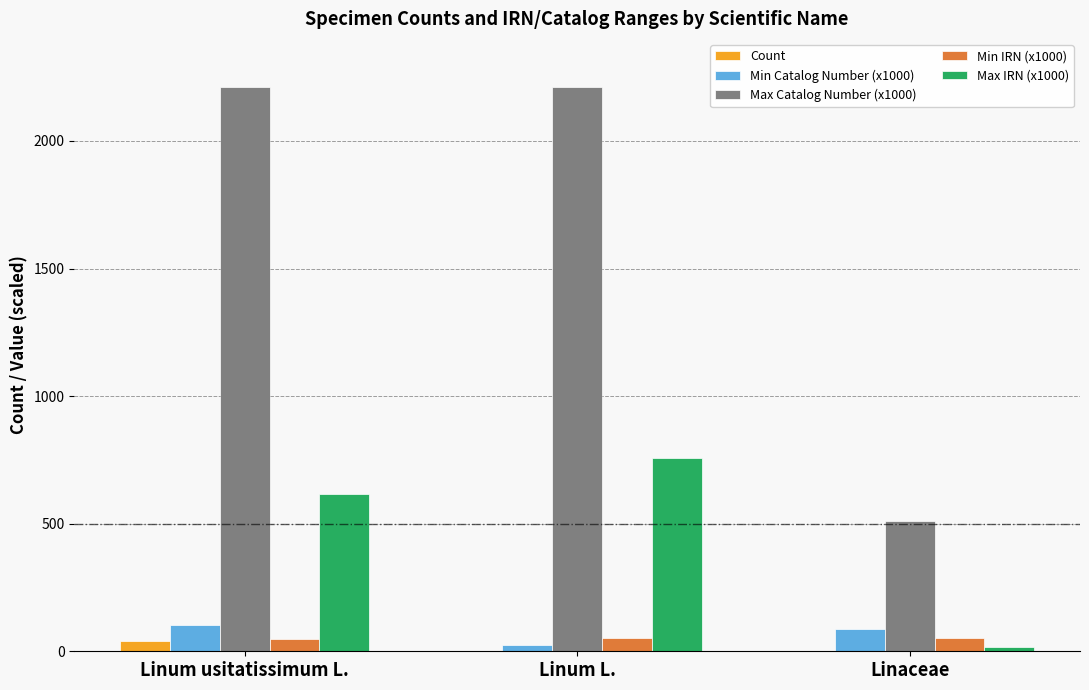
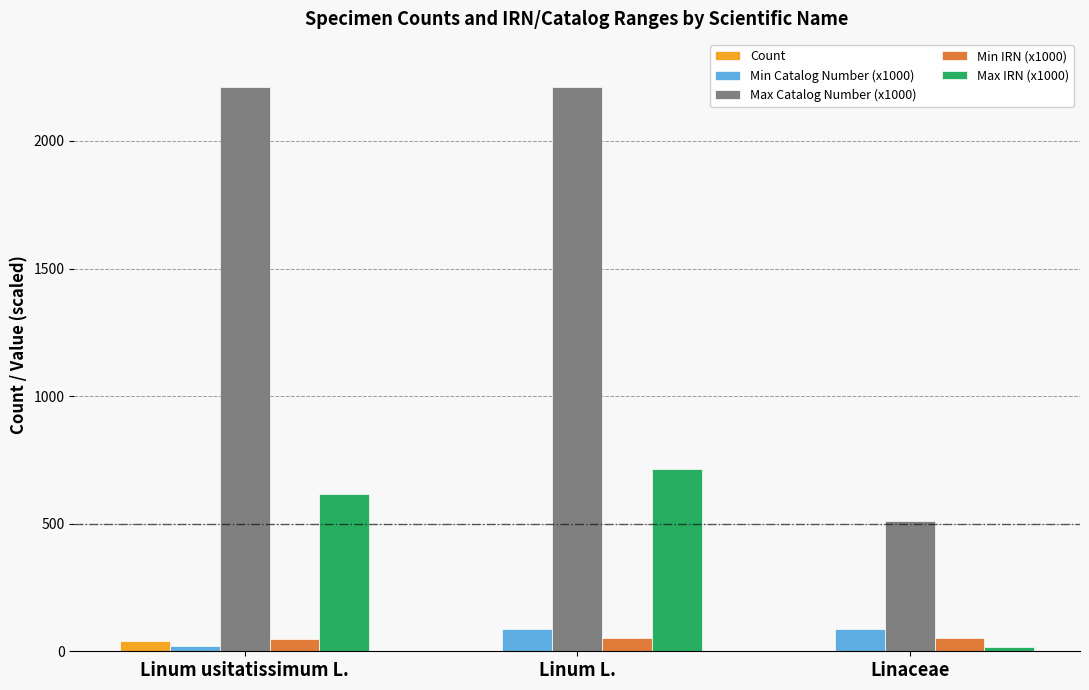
Min Catalog Number (x1000), Linum usitatissimum L.: 100 -> 20
Min Catalog Number (x1000), Linum L.: 20 -> 90
Max IRN (x1000), Linum L.: 760 -> 710
